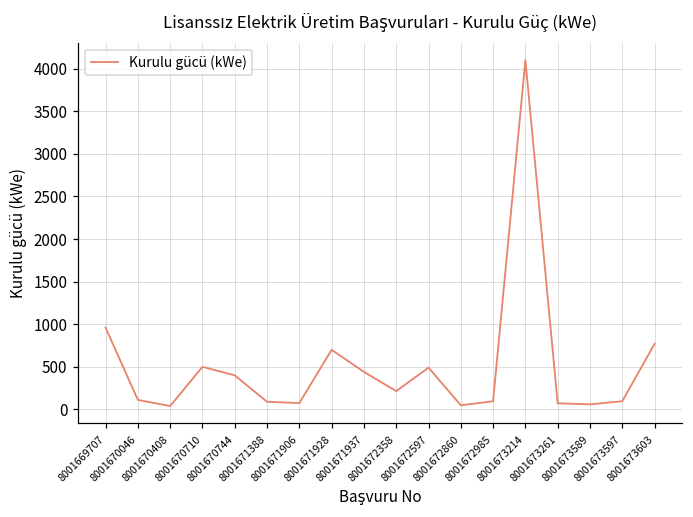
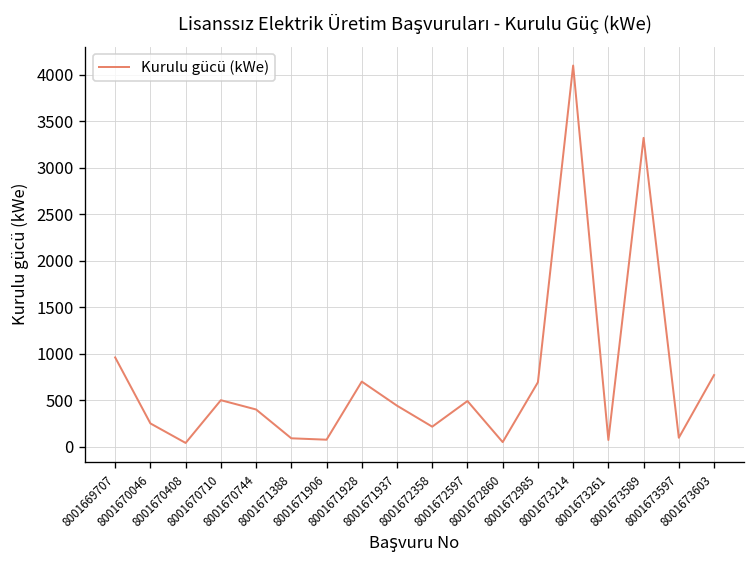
8001670046: 100 -> 300
8001672985: 100 -> 700
8001673589: 100 -> 3300
